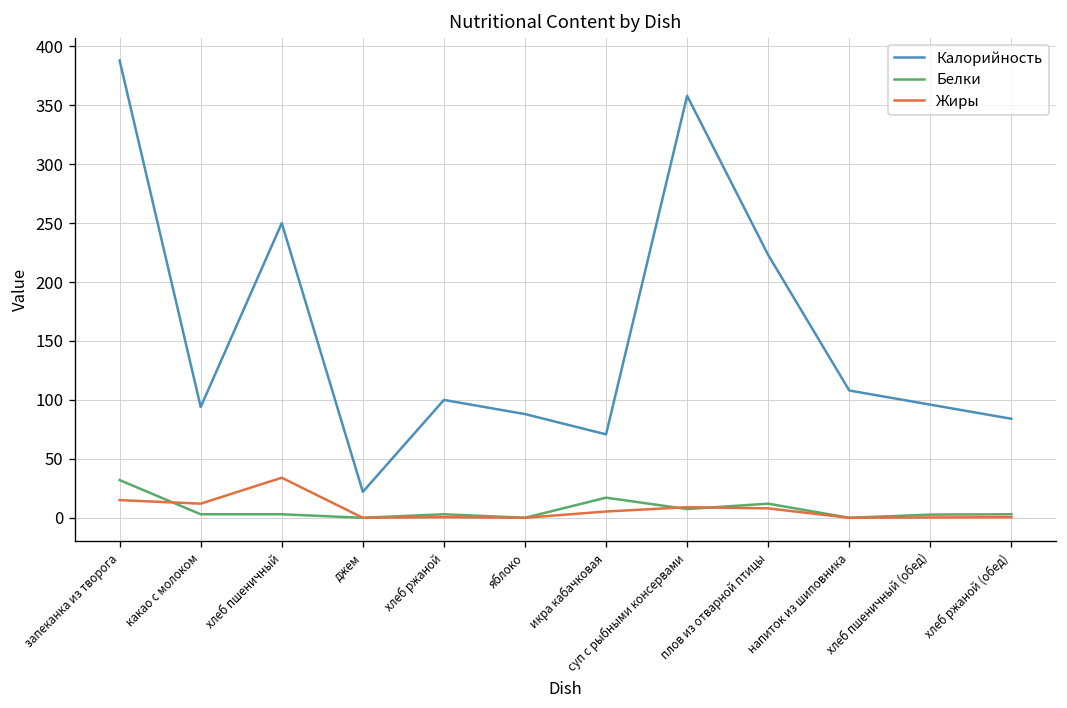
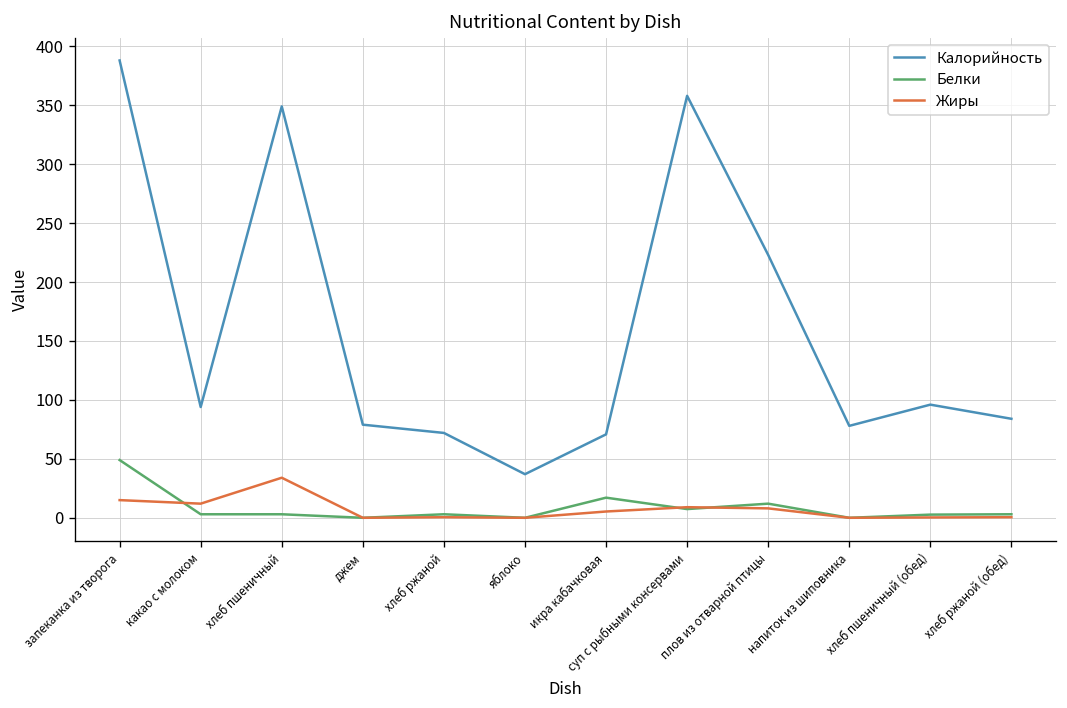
Белки, запеканка из творога: 30 -> 50
Калорийность, хлеб пшеничный: 250 -> 350
Калорийность, джем: 20 -> 80
Калорийность, хлеб ржаной: 100 -> 70
Калорийность, яблоко: 90 -> 40
Калорийность, напиток из шиповника: 110 -> 80
